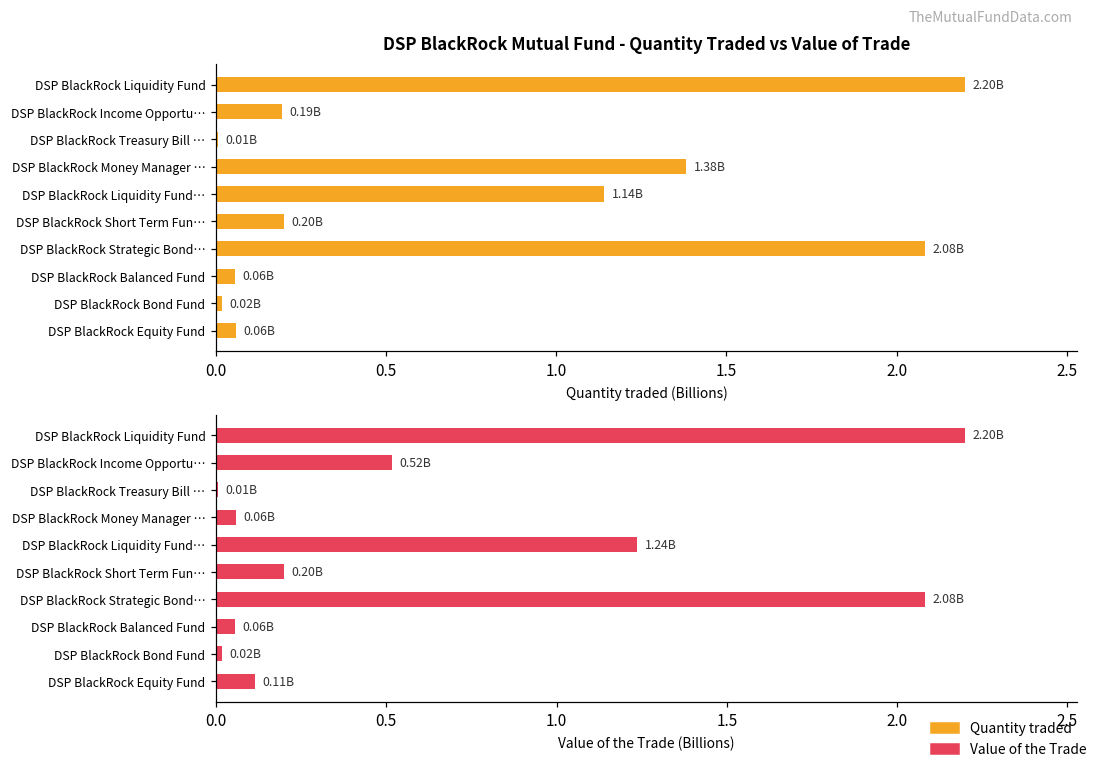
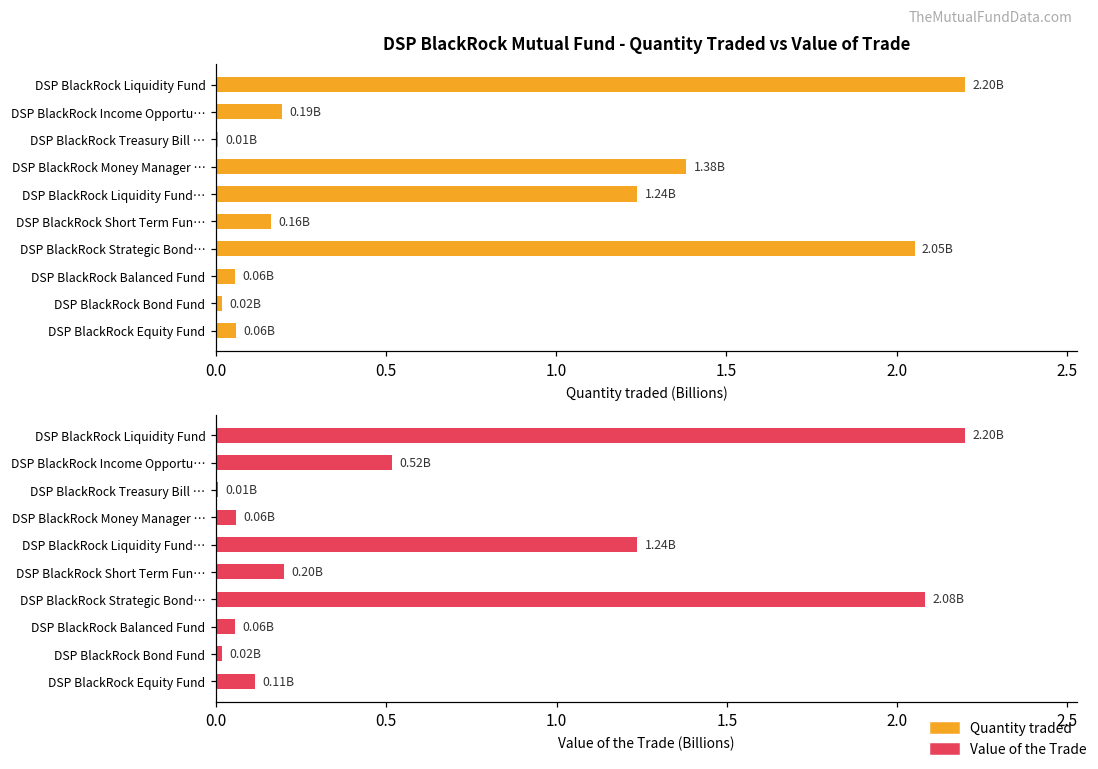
DSP BlackRock Mutual Fund - Quantity Traded vs Value of Trade, DSP BlackRock Liquidity Fund…: 1.14B -> 1.24B
DSP BlackRock Mutual Fund - Quantity Traded vs Value of Trade, DSP BlackRock Short Term Fun…: 0.20B -> 0.16B
DSP BlackRock Mutual Fund - Quantity Traded vs Value of Trade, DSP BlackRock Strategic Bond…: 2.08B -> 2.05B
